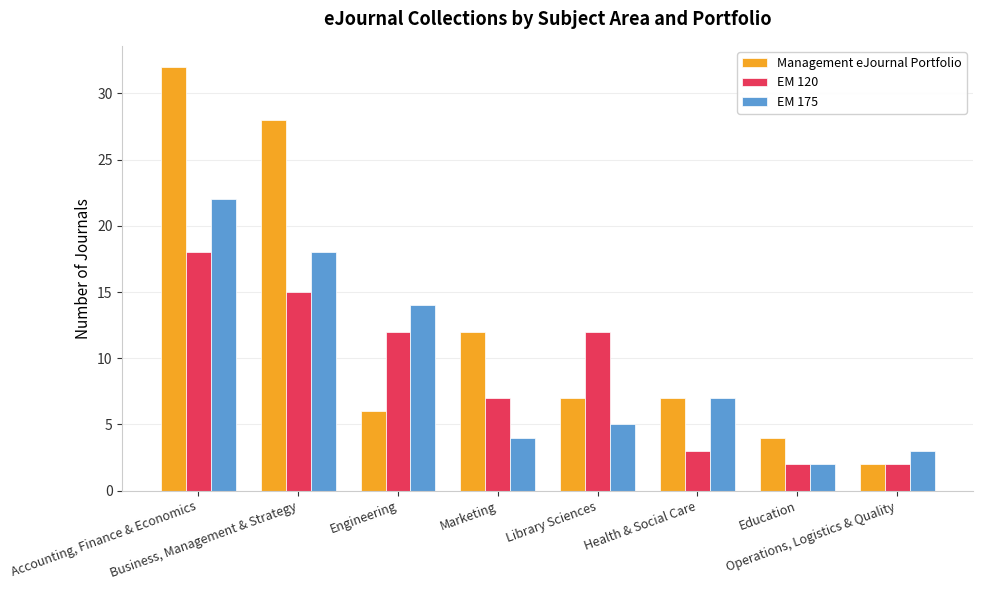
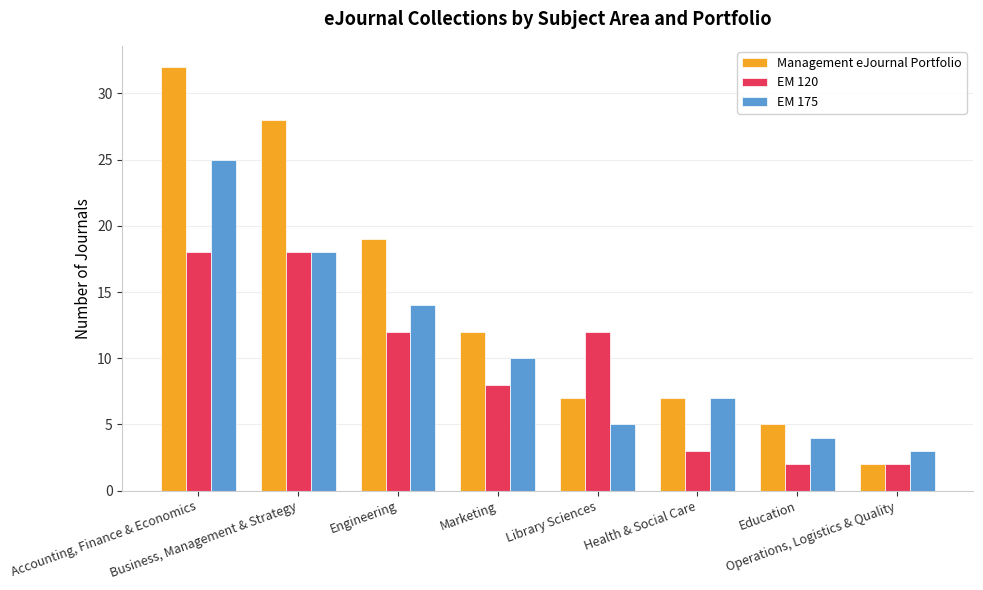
EM 175, Accounting, Finance & Economics: 22 -> 25
EM 120, Business, Management & Strategy: 15 -> 18
Management eJournal Portfolio, Engineering: 6 -> 19
EM 120, Marketing: 7 -> 8
EM 175, Marketing: 4 -> 10
Management eJournal Portfolio, Education: 4 -> 5
EM 175, Education: 2 -> 4
